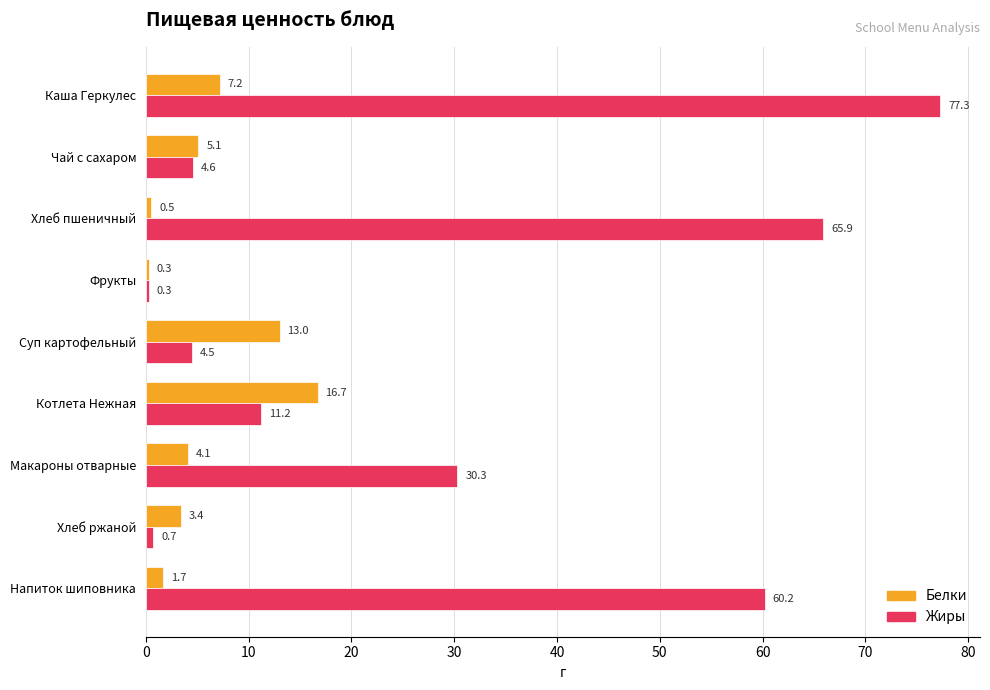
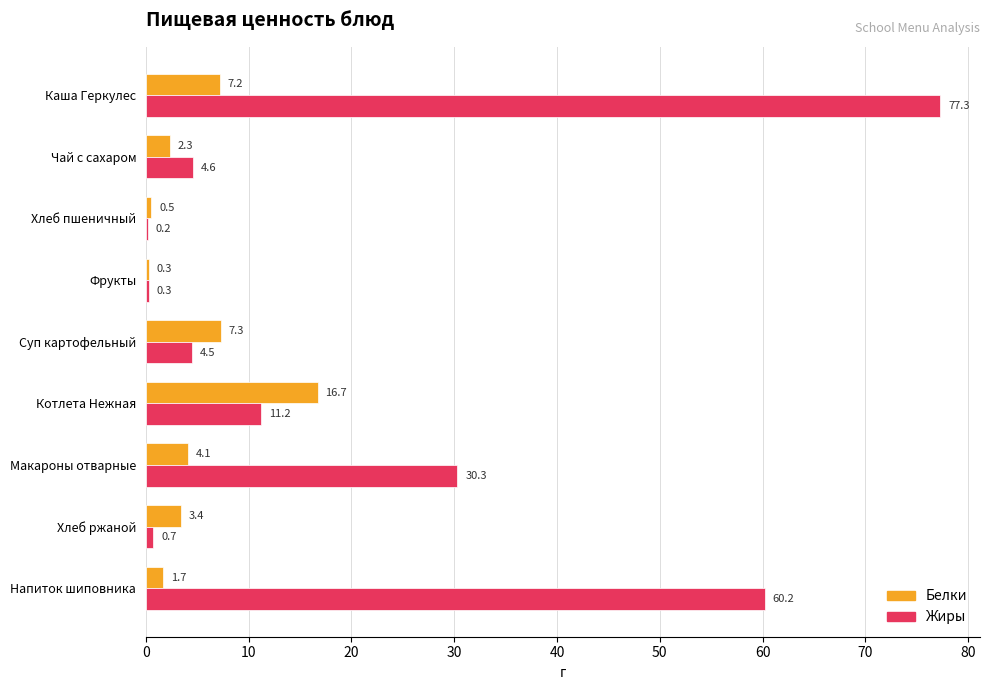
Белки, Чай с сахаром: 5.1 -> 2.3
Жиры, Хлеб пшеничный: 65.9 -> 0.2
Белки, Суп картофельный: 13.0 -> 7.3
